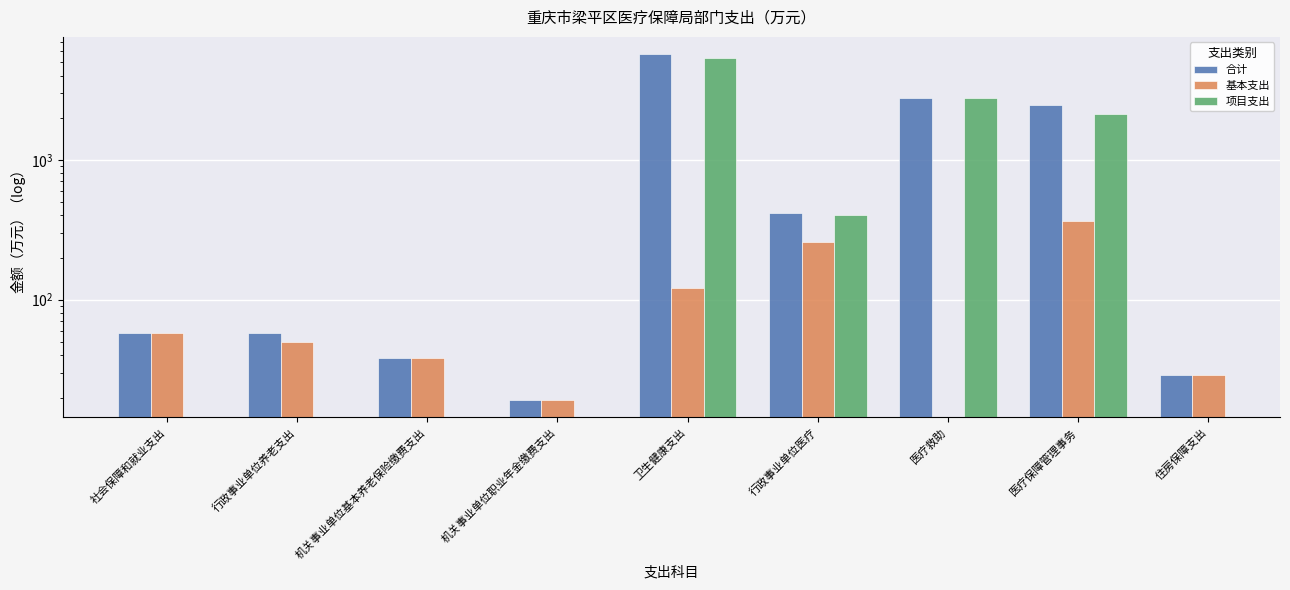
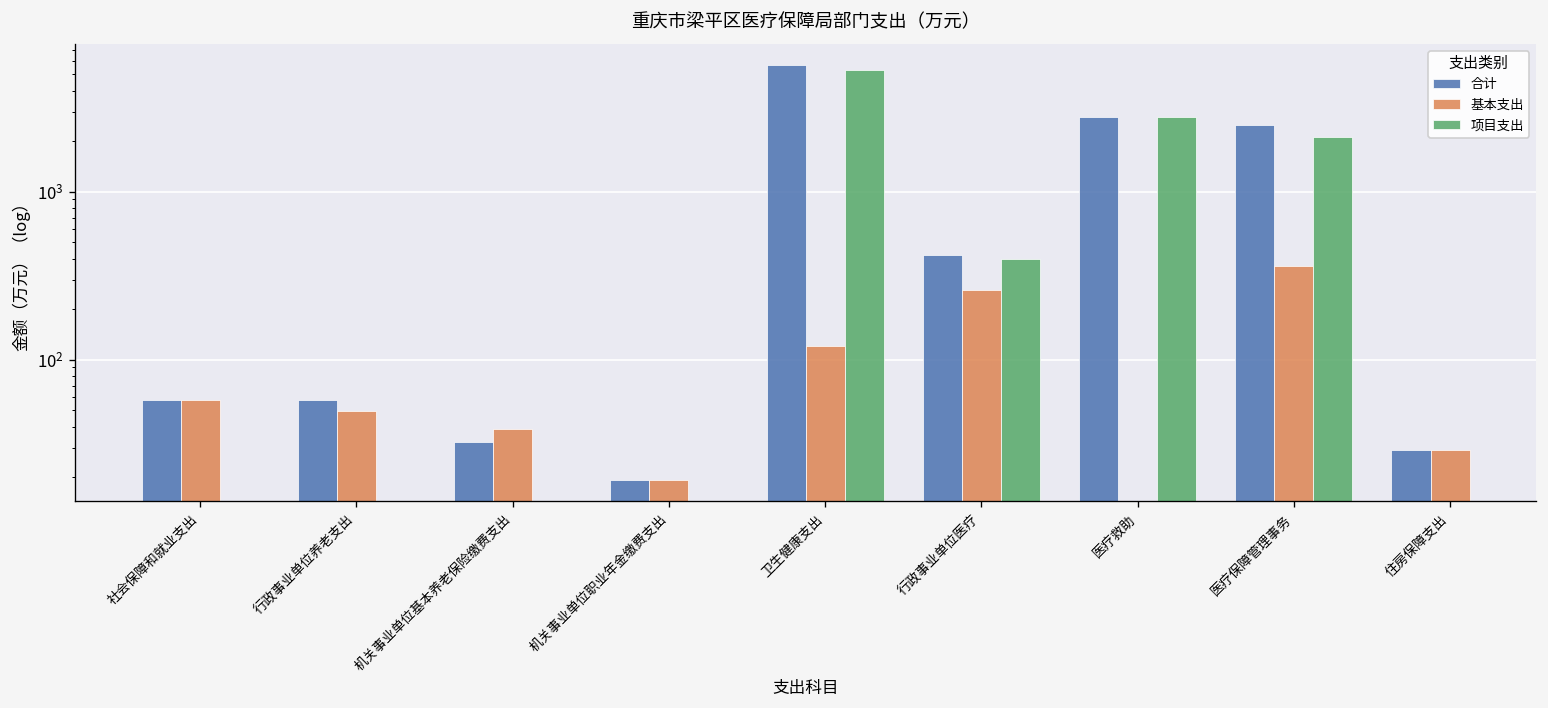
合计, 机关事业单位基本养老保险缴费支出: 38 -> 32
